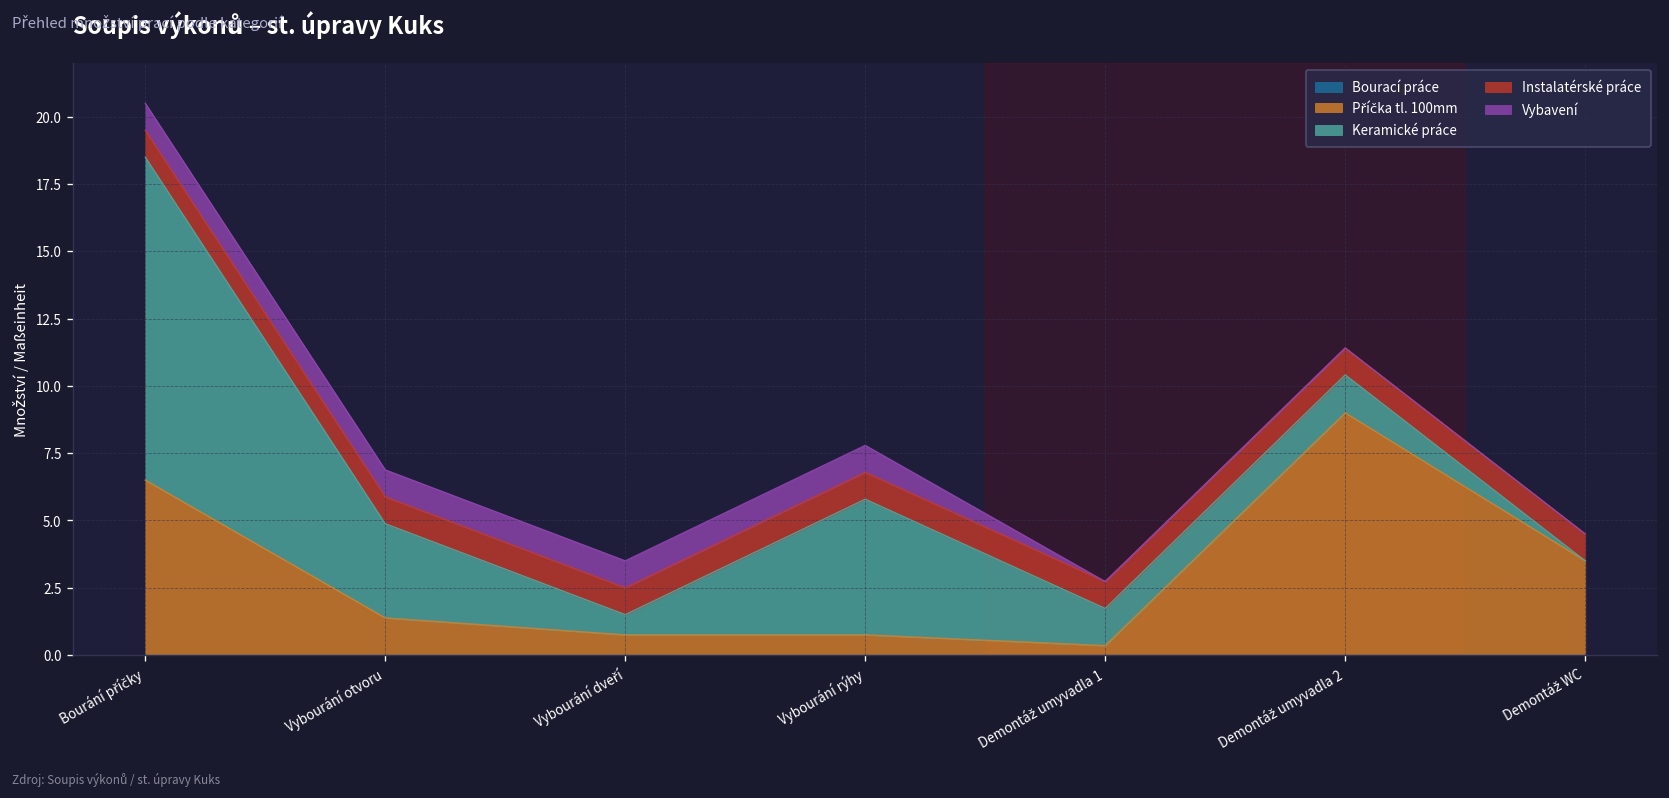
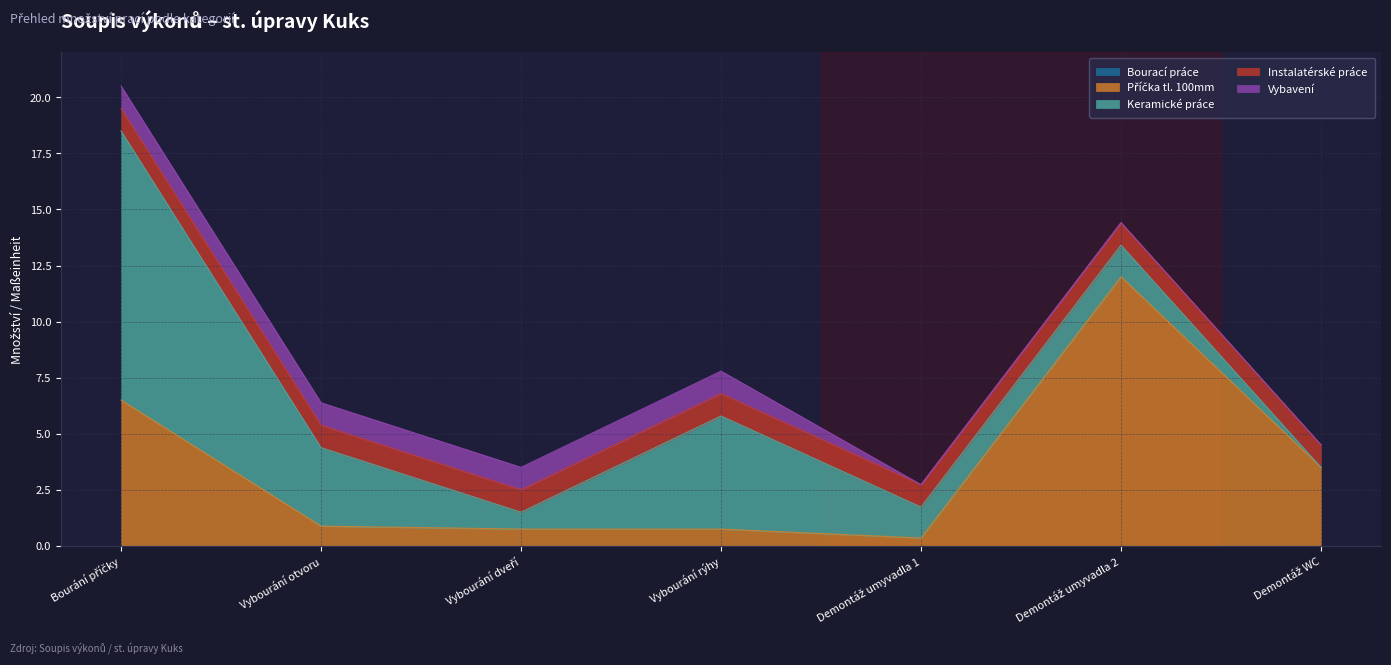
Příčka tl. 100mm, Vybourání otvoru: 1.4 -> 0.9
Příčka tl. 100mm, Demontáž umyvadla 2: 9 -> 12
